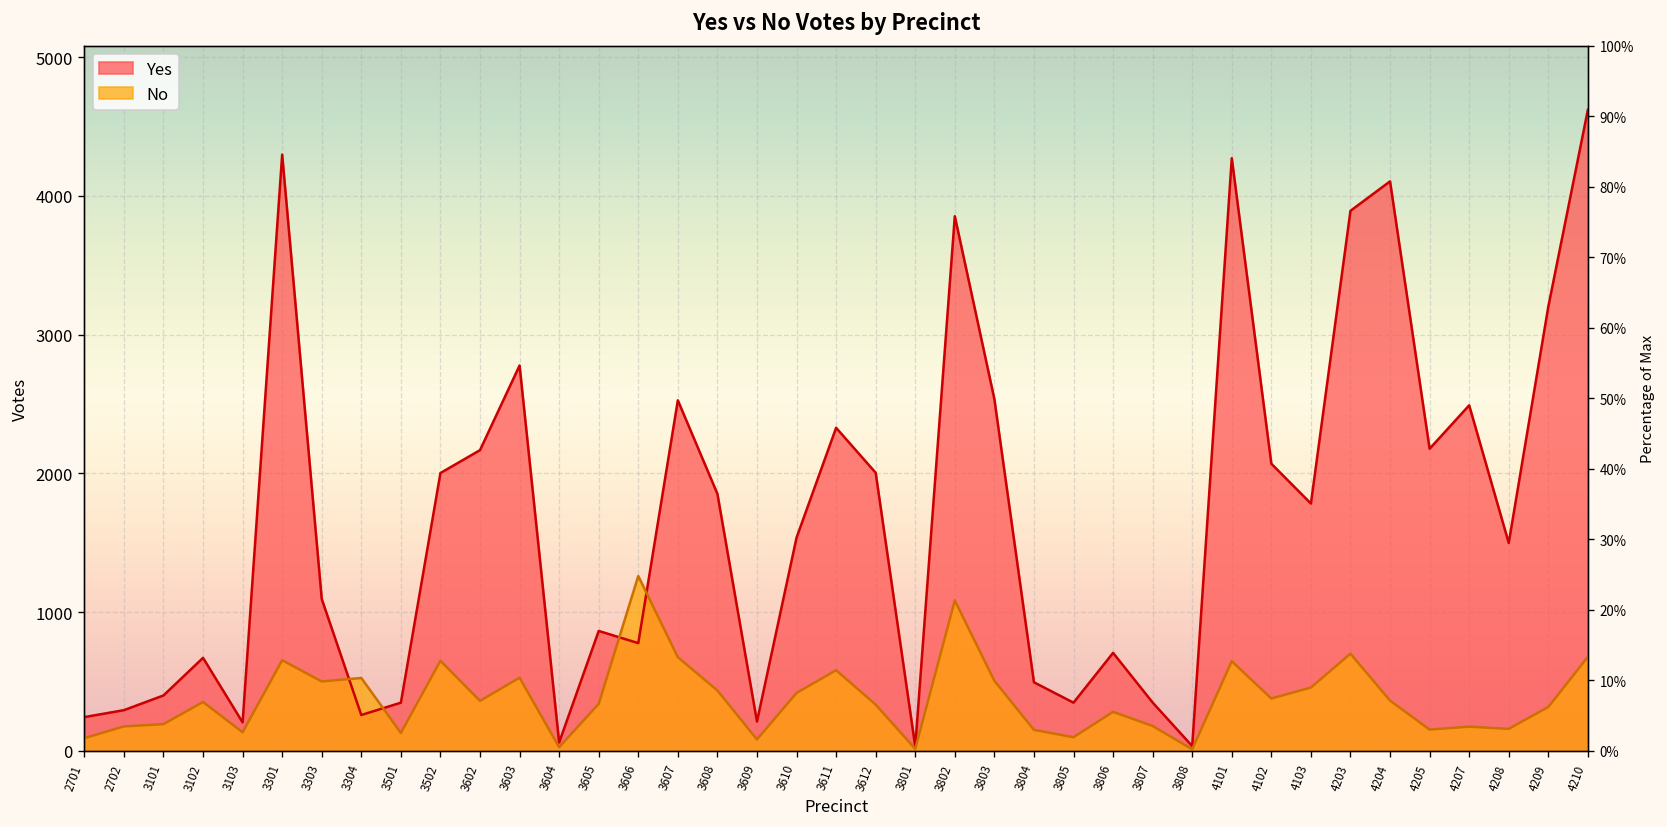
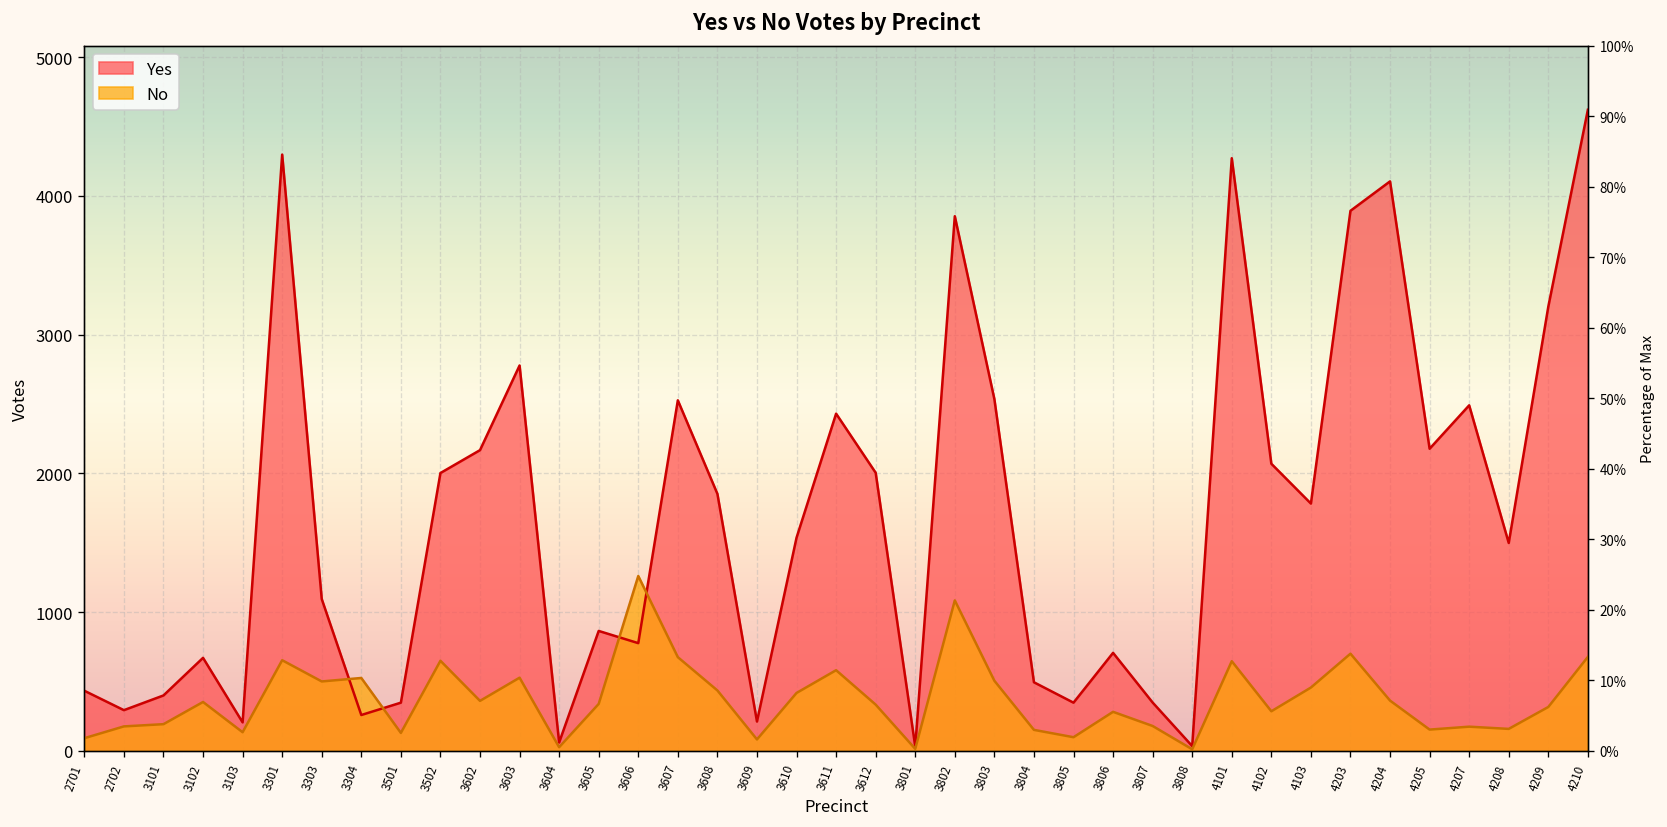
Yes, 2701: 240 -> 430
Yes, 3611: 2330 -> 2430
No, 4102: 380 -> 290
